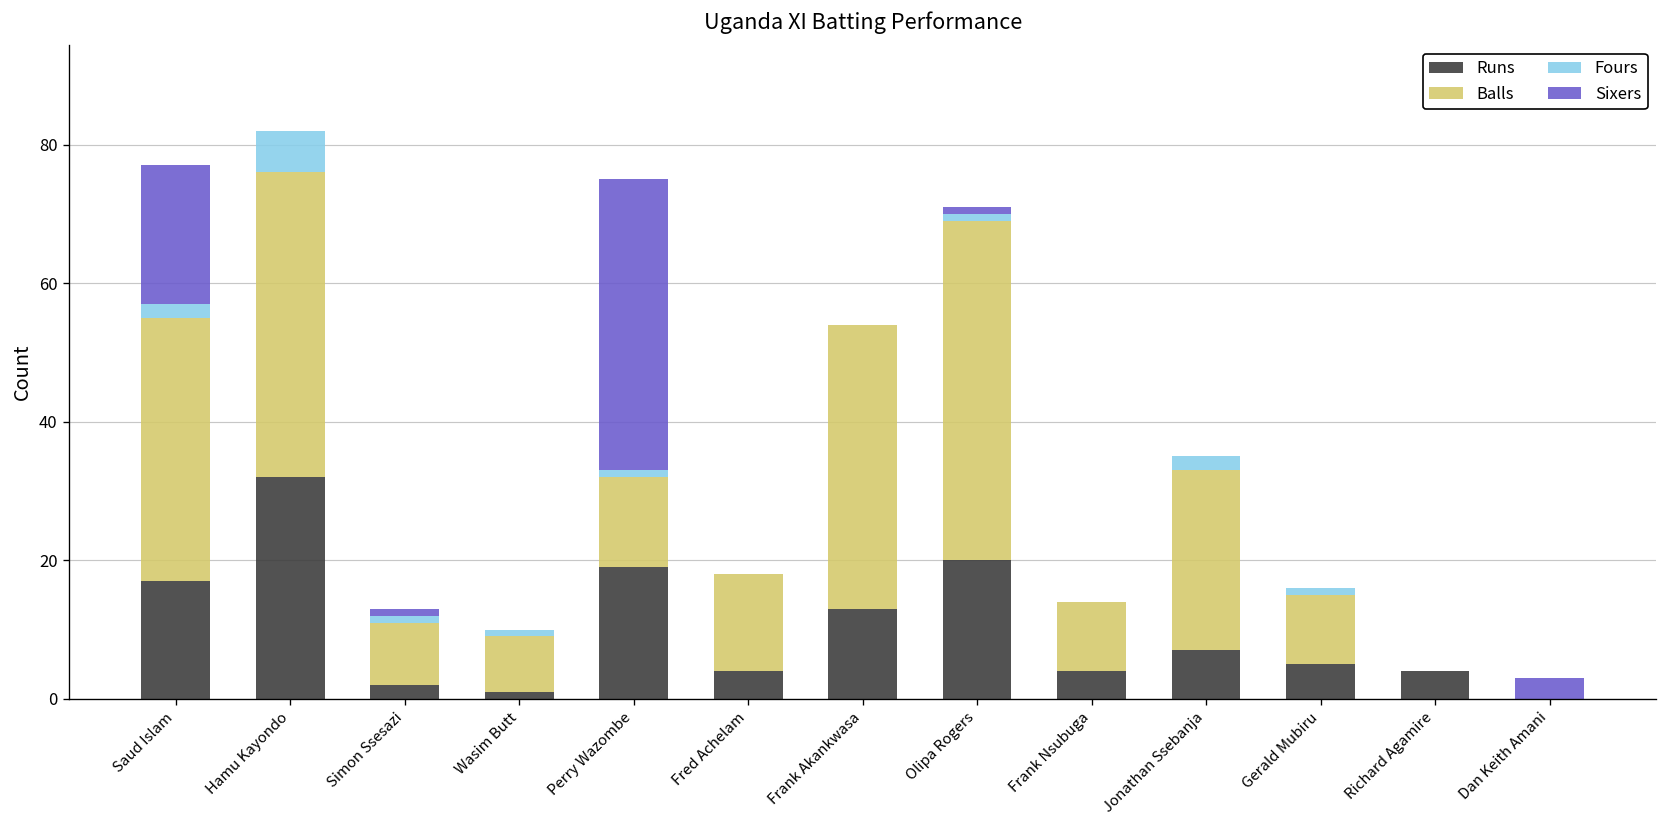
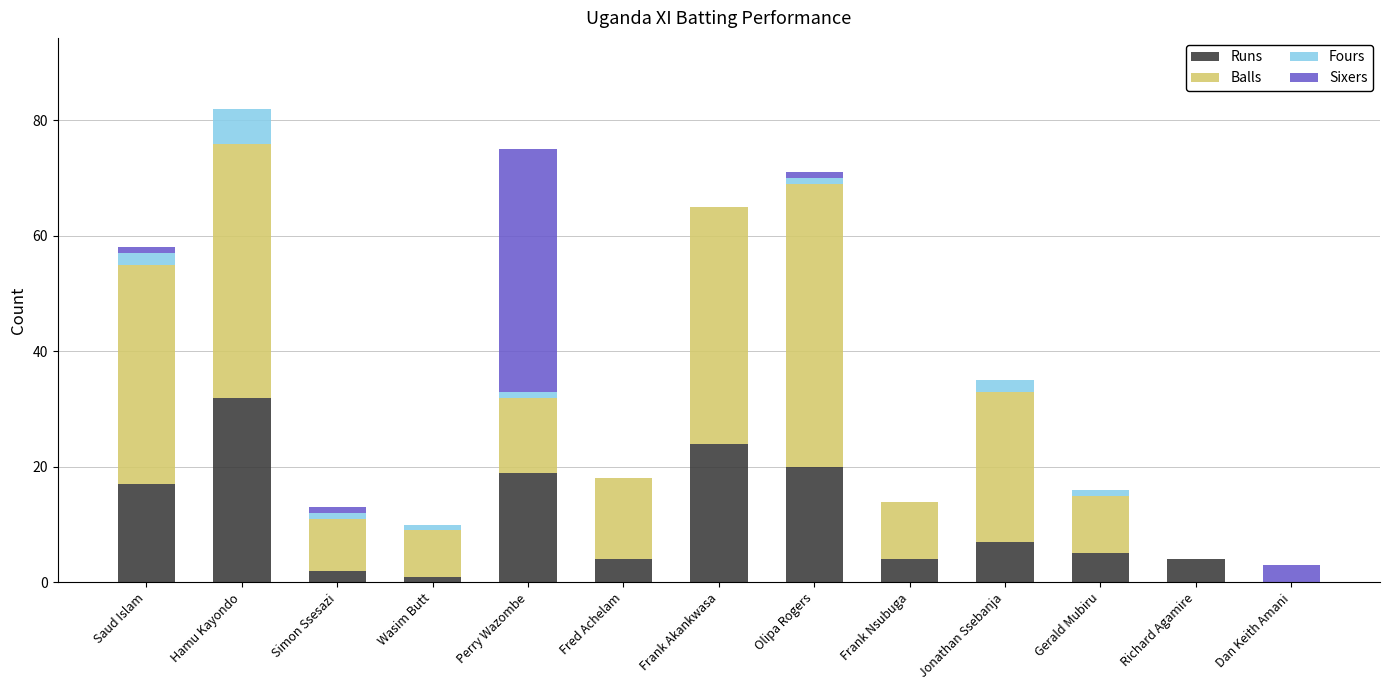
Sixers, Saud Islam: 20 -> 1
Runs, Frank Akankwasa: 13 -> 24
